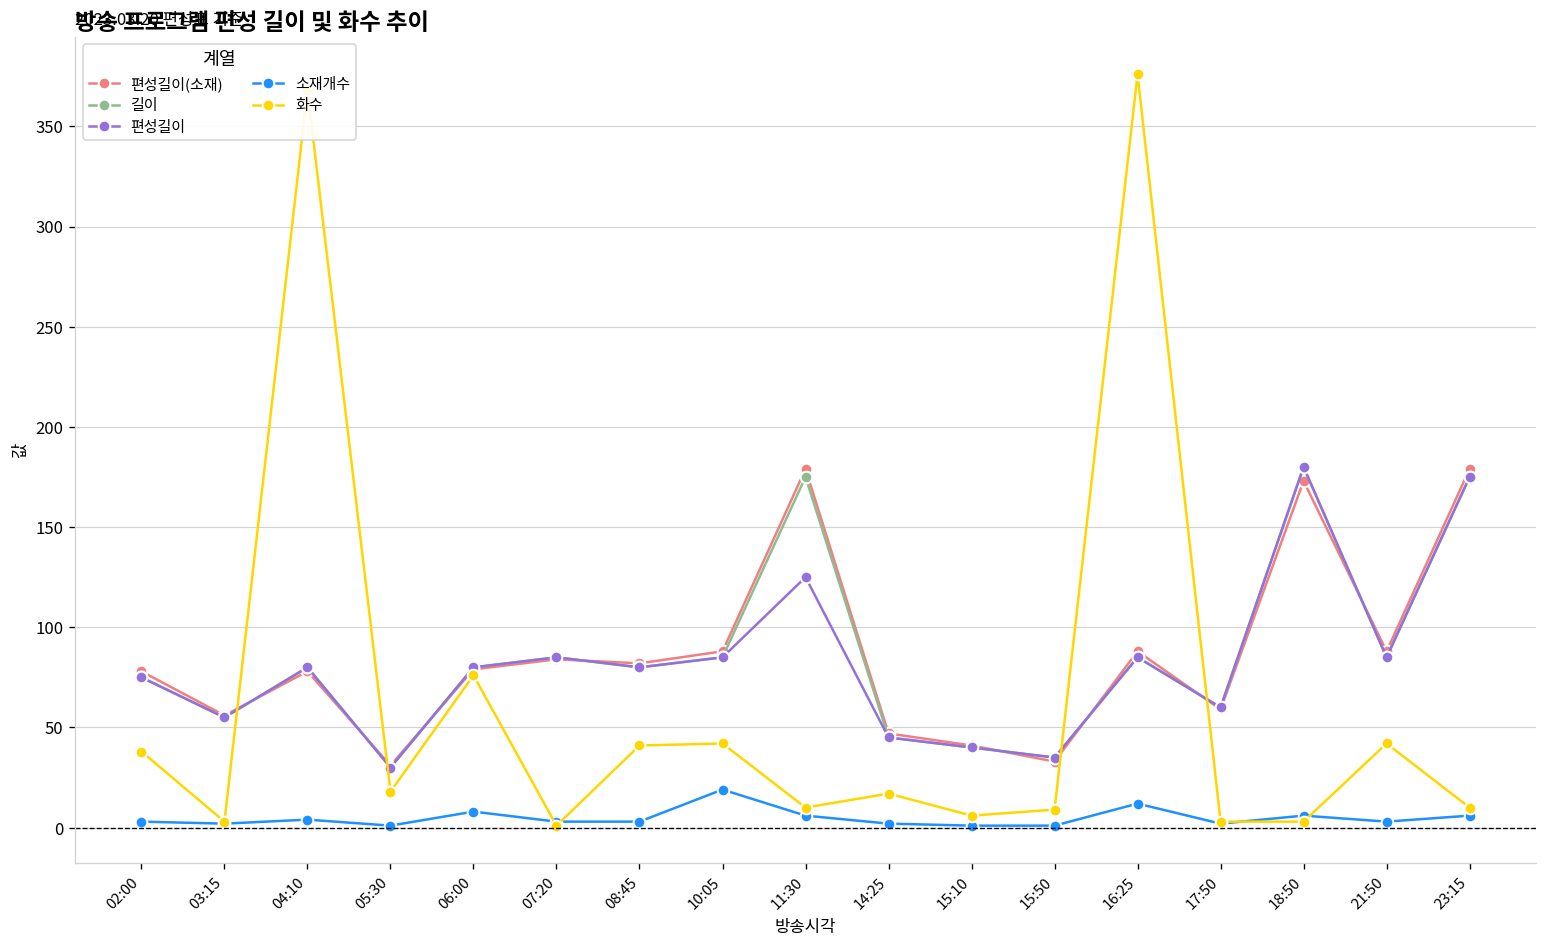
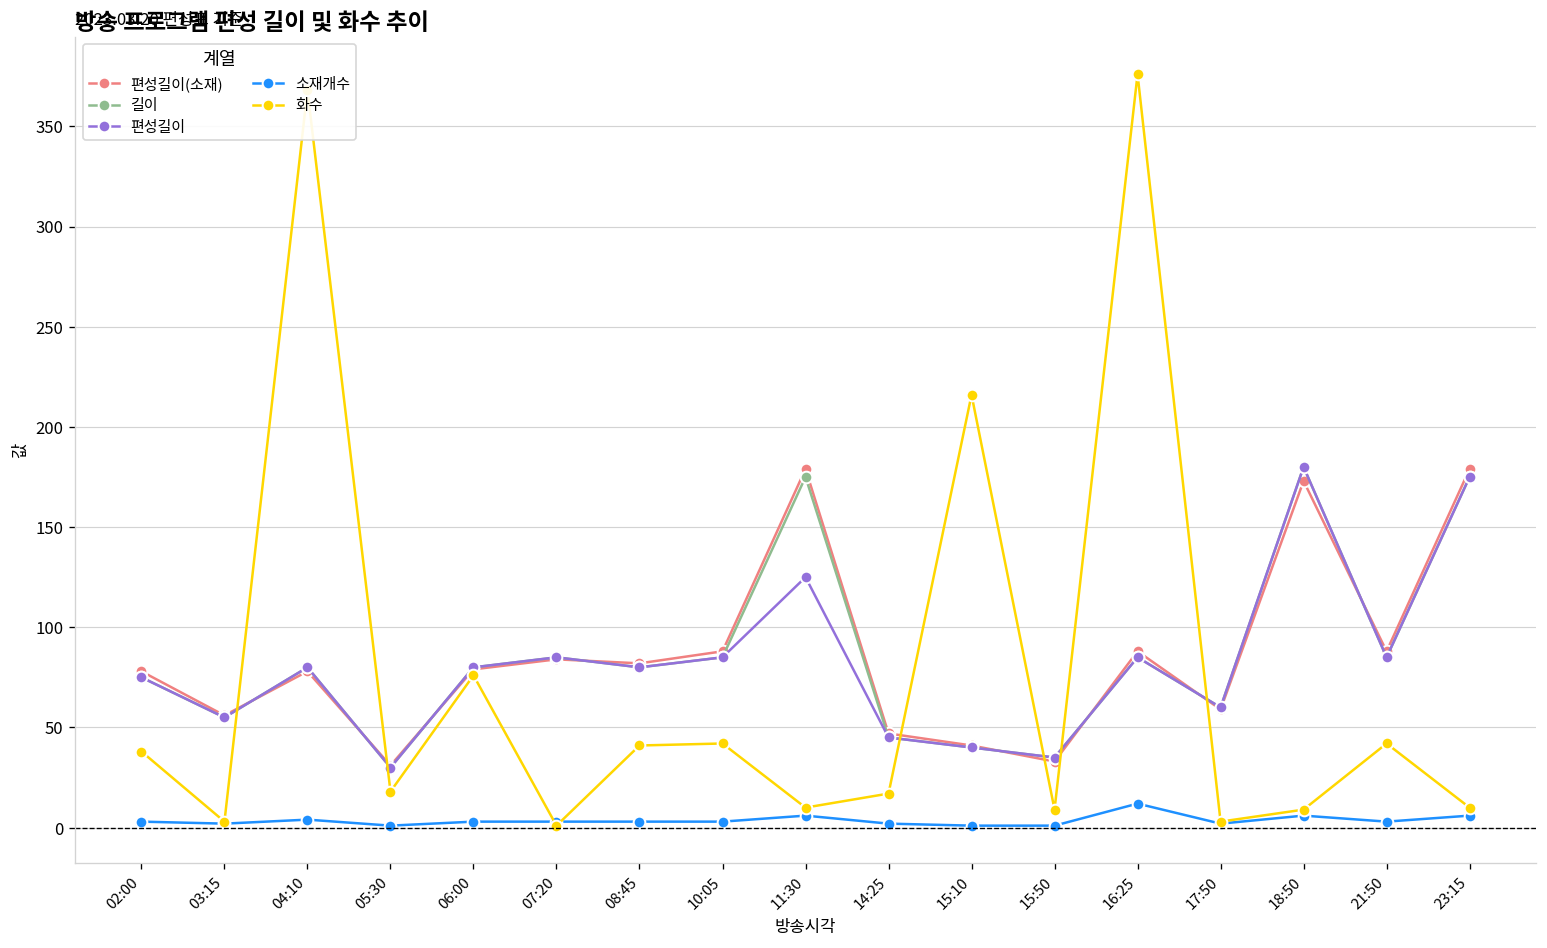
소재개수, 06:00: 8 -> 3
소재개수, 10:05: 19 -> 3
화수, 15:10: 6 -> 216
화수, 18:50: 3 -> 9
